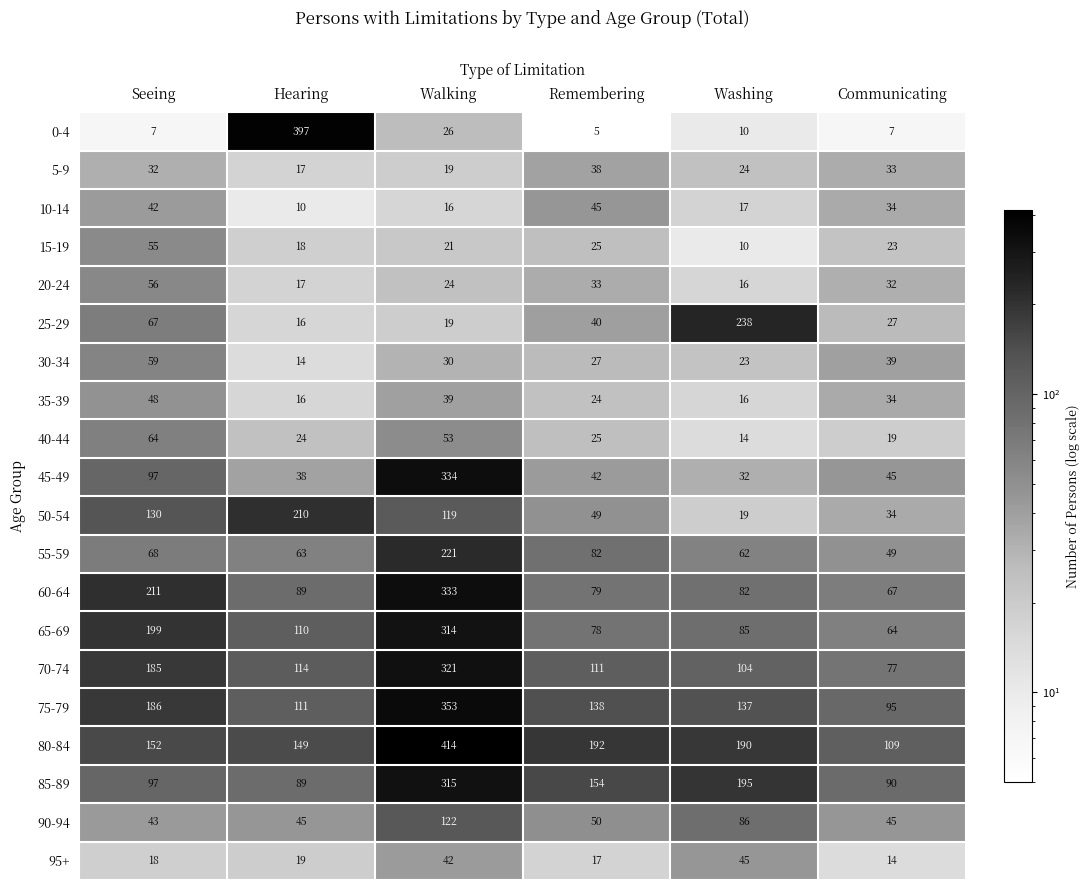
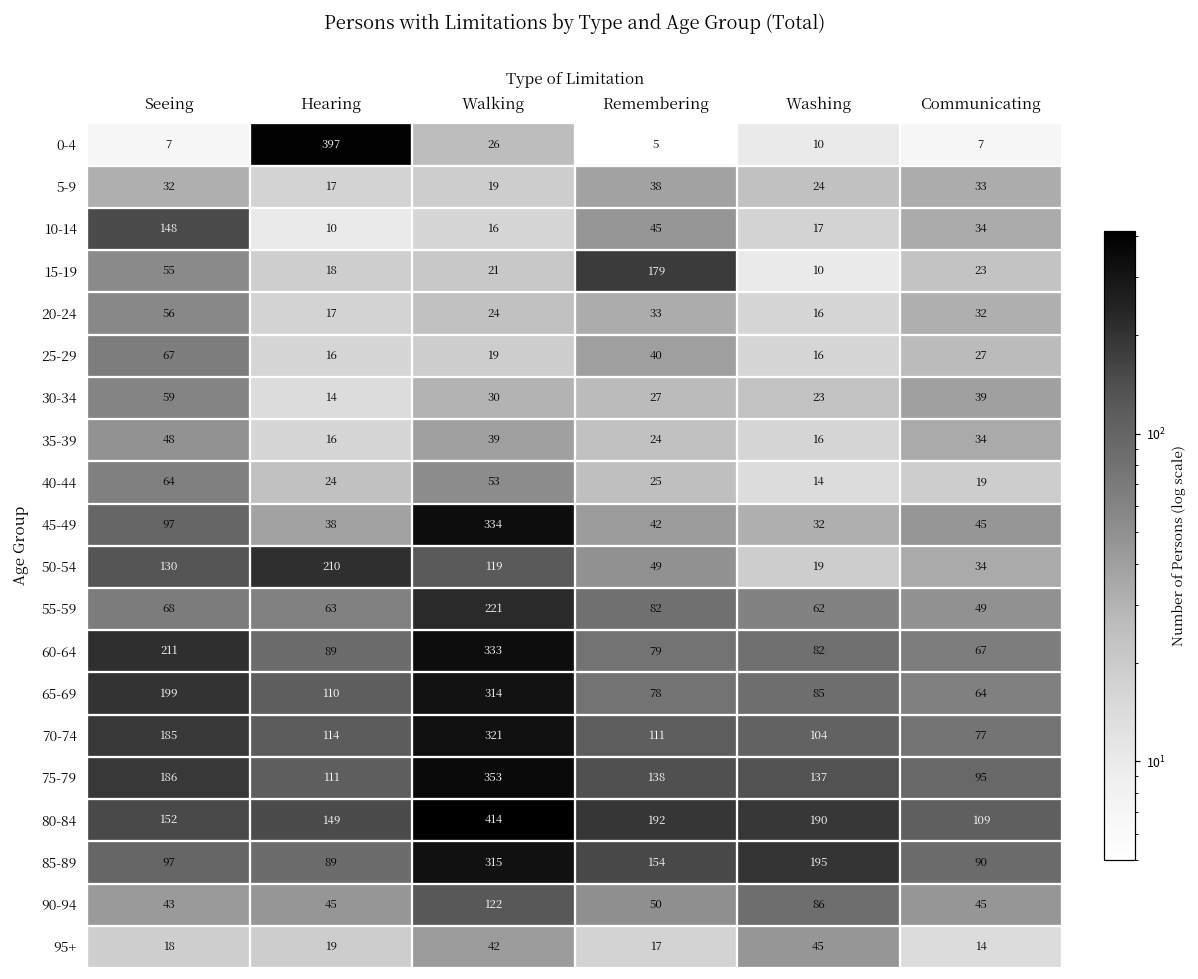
10-14, Seeing: 42 -> 148
15-19, Remembering: 25 -> 179
25-29, Washing: 238 -> 16
